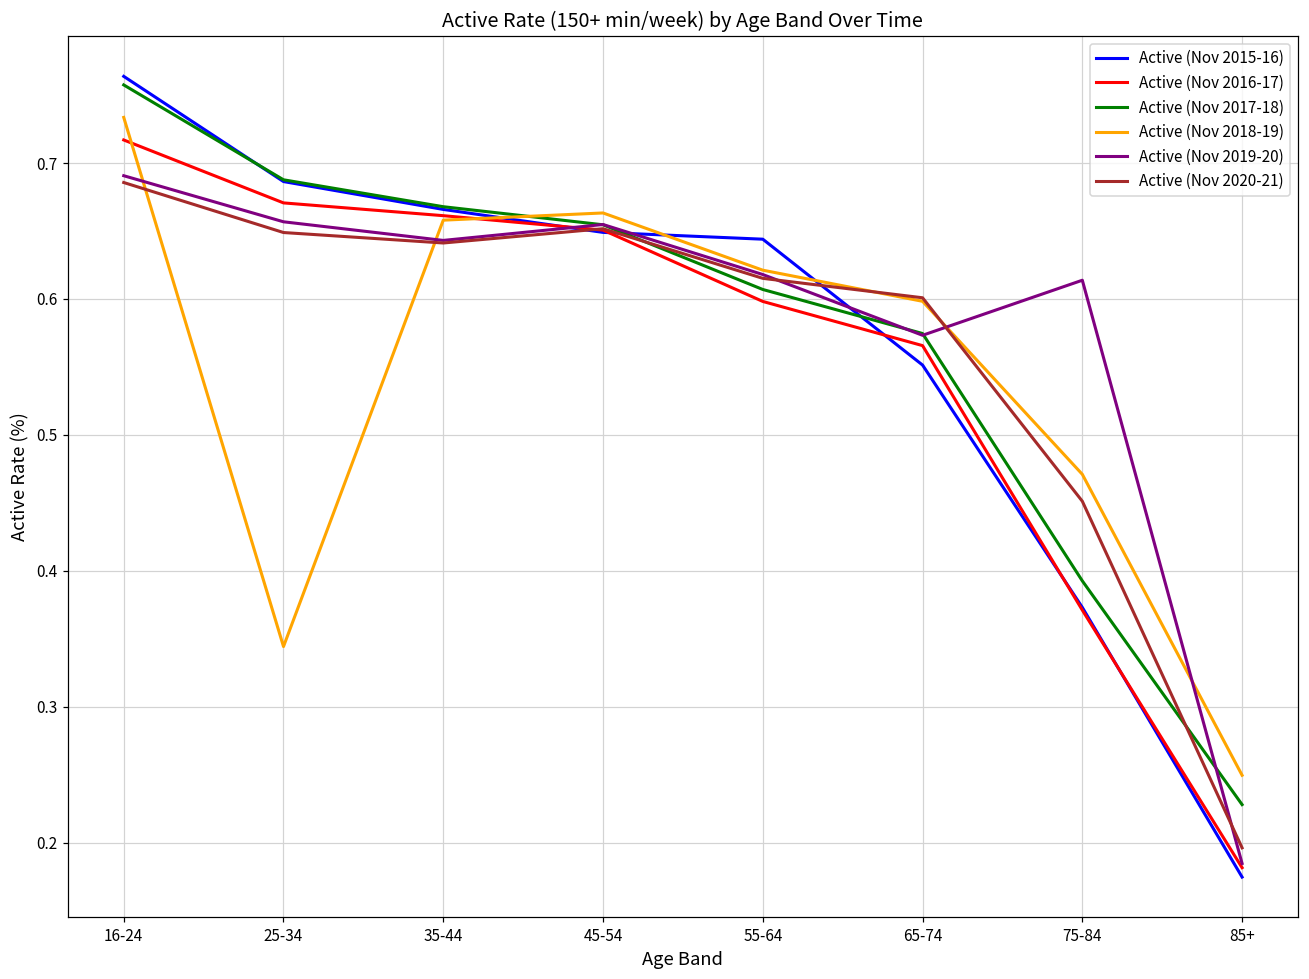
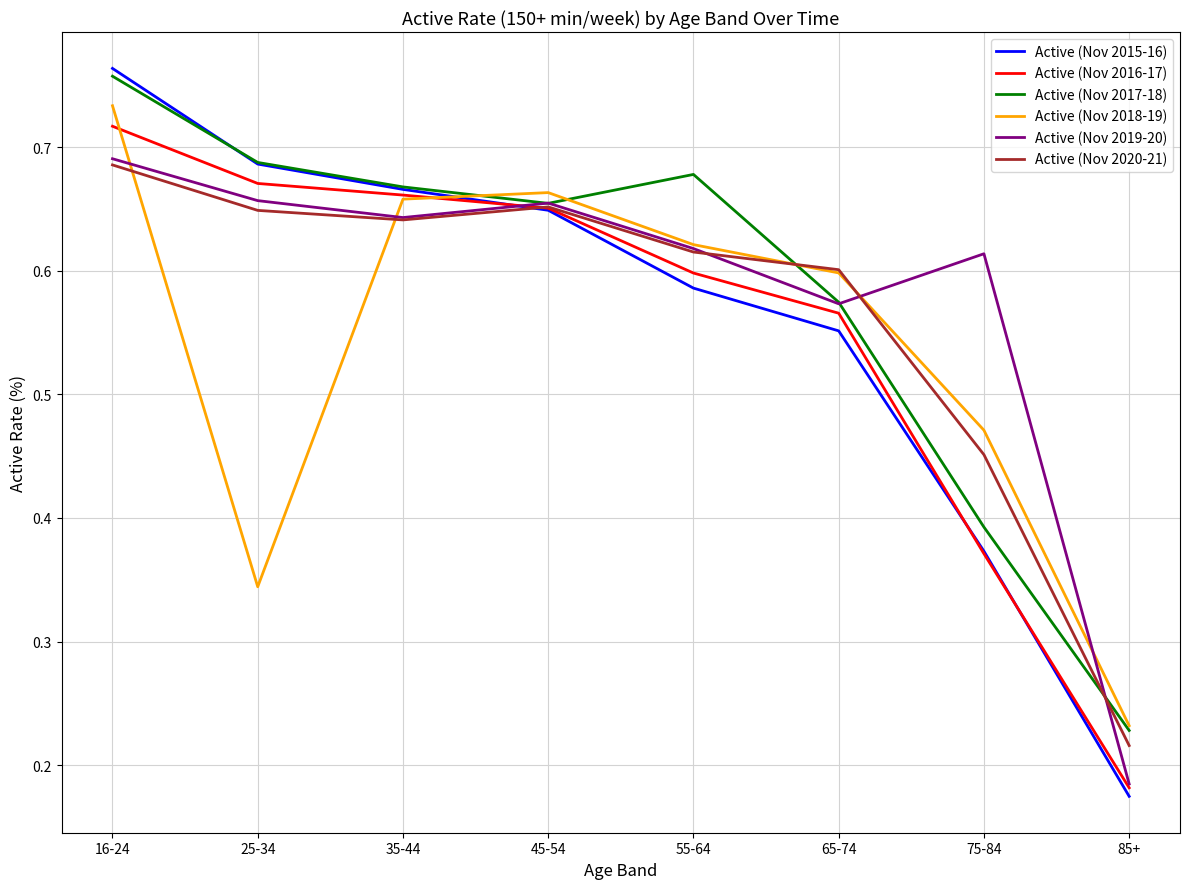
Active (Nov 2015-16), 55-64: 0.644 -> 0.586
Active (Nov 2017-18), 55-64: 0.607 -> 0.678
Active (Nov 2018-19), 85+: 0.250 -> 0.232
Active (Nov 2020-21), 85+: 0.196 -> 0.216
